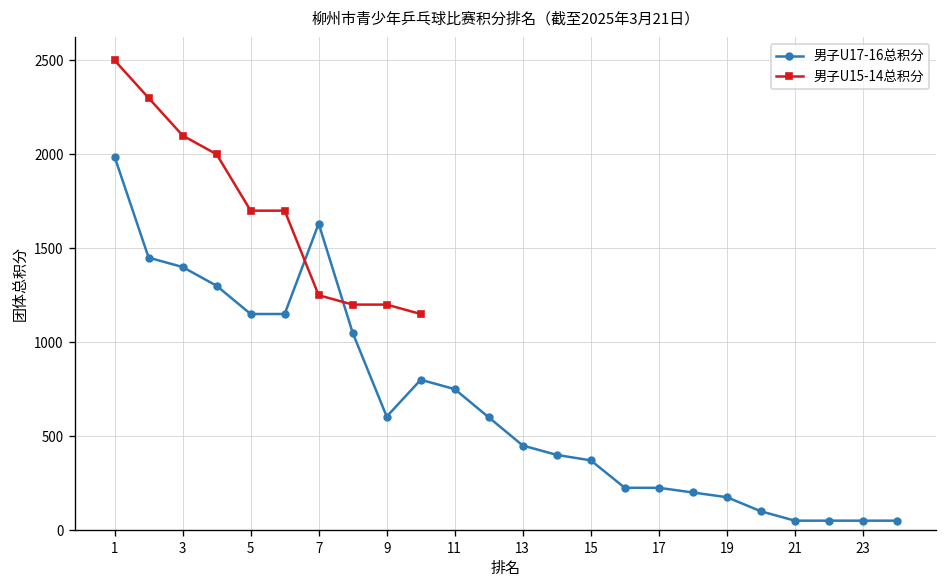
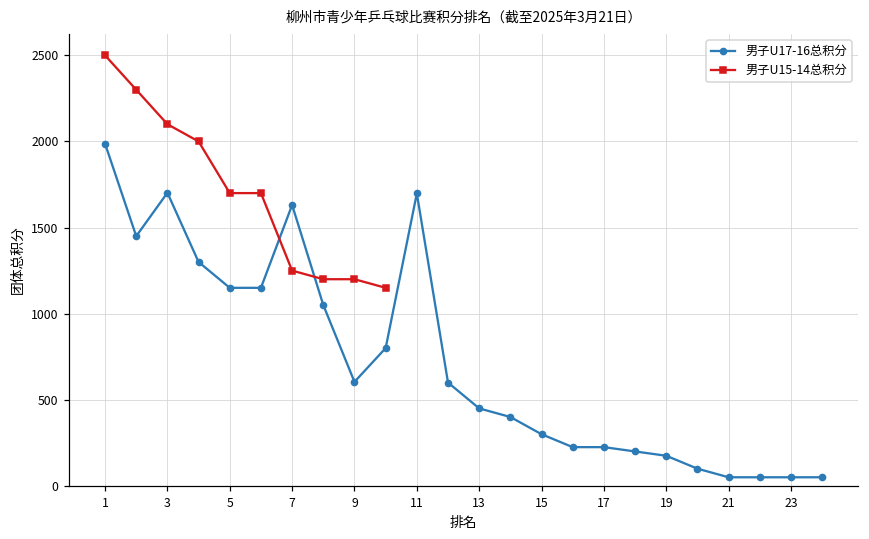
男子U17-16总积分, 3: 1400 -> 1700
男子U17-16总积分, 11: 750 -> 1700
男子U17-16总积分, 15: 370 -> 300
